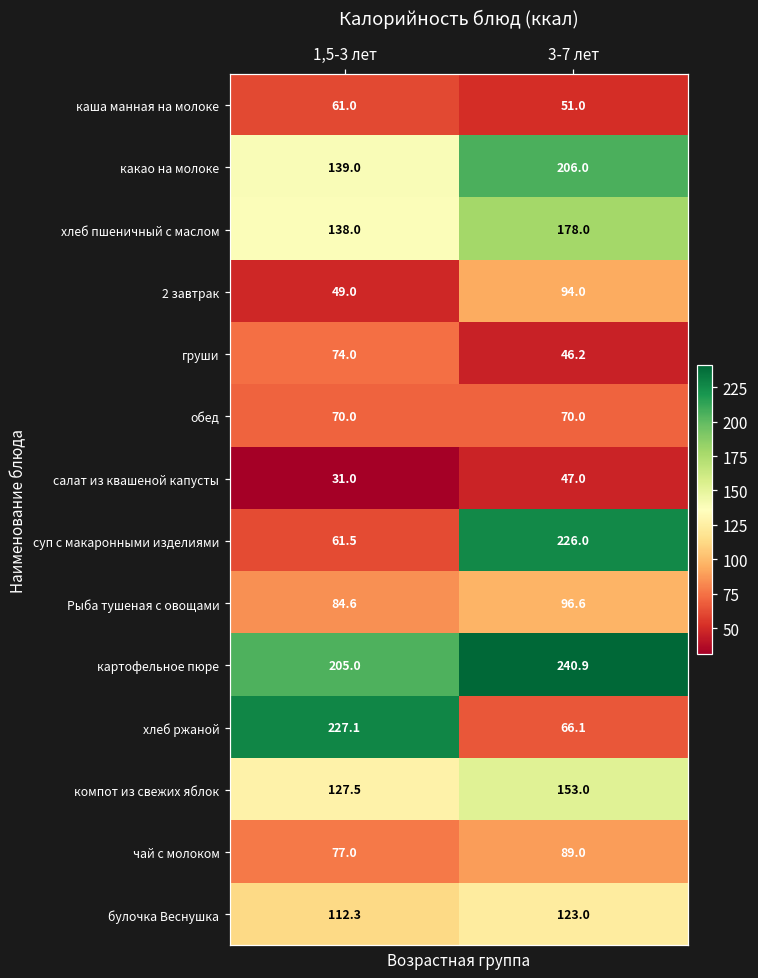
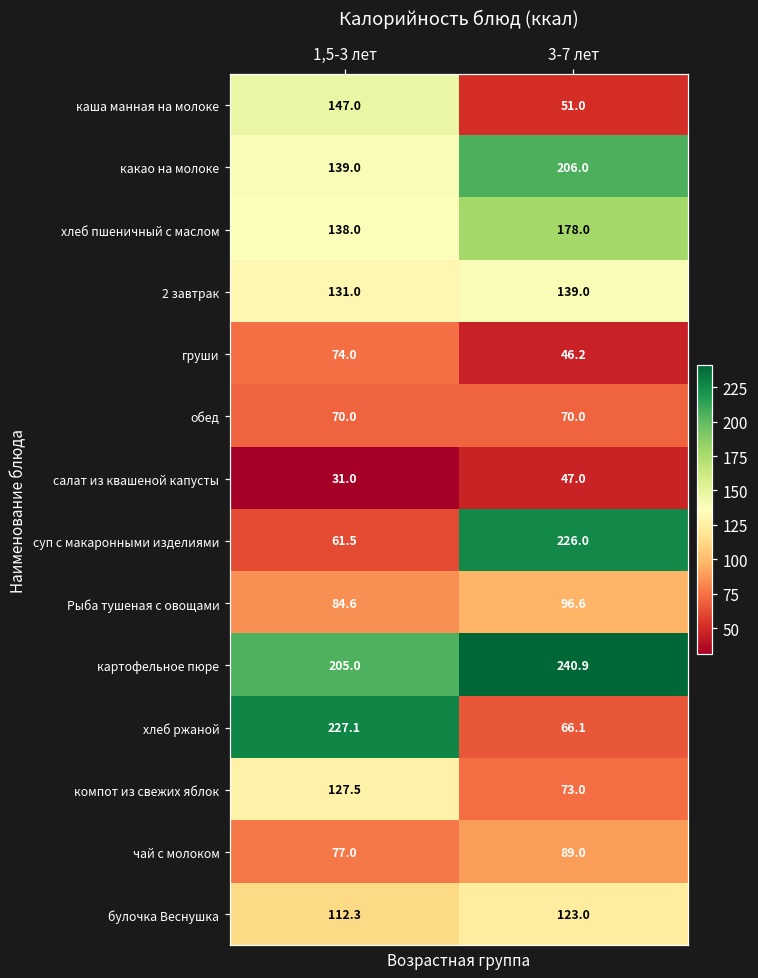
каша манная на молоке, 1,5-3 лет: 61.0 -> 147.0
2 завтрак, 1,5-3 лет: 49.0 -> 131.0
2 завтрак, 3-7 лет: 94.0 -> 139.0
компот из свежих яблок, 3-7 лет: 153.0 -> 73.0
